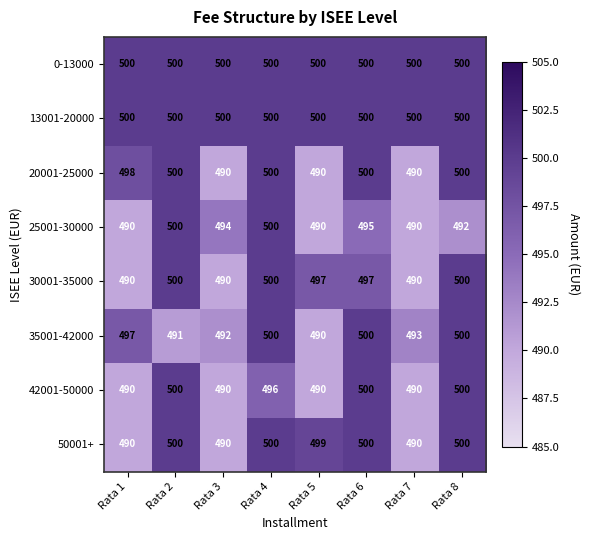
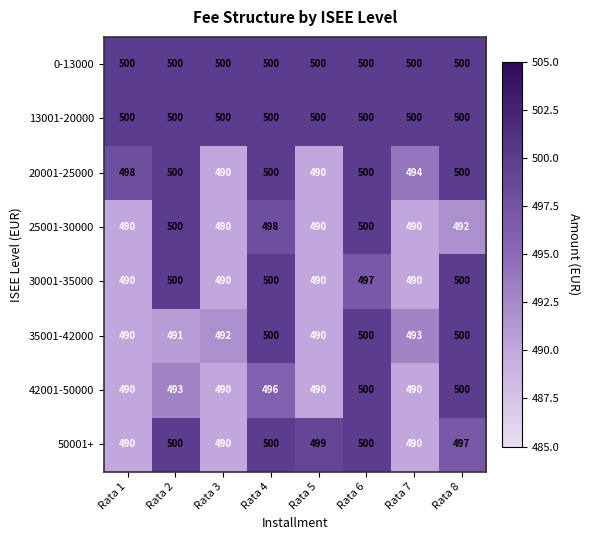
20001-25000, Rata 7: 490 -> 494
25001-30000, Rata 3: 494 -> 490
25001-30000, Rata 4: 500 -> 498
25001-30000, Rata 6: 495 -> 500
30001-35000, Rata 5: 497 -> 490
35001-42000, Rata 1: 497 -> 490
42001-50000, Rata 2: 500 -> 493
50001+, Rata 8: 500 -> 497
